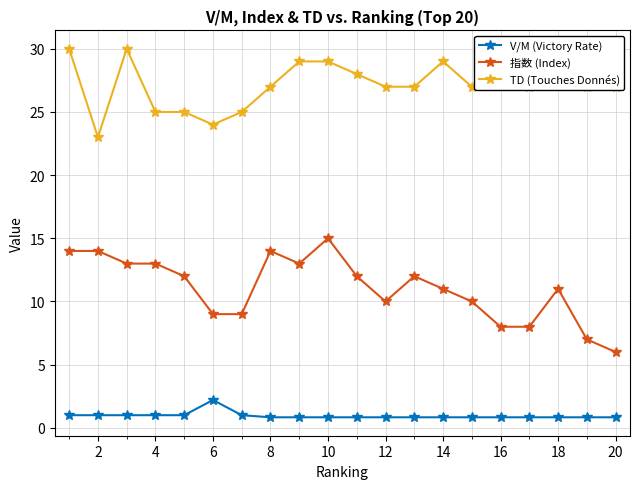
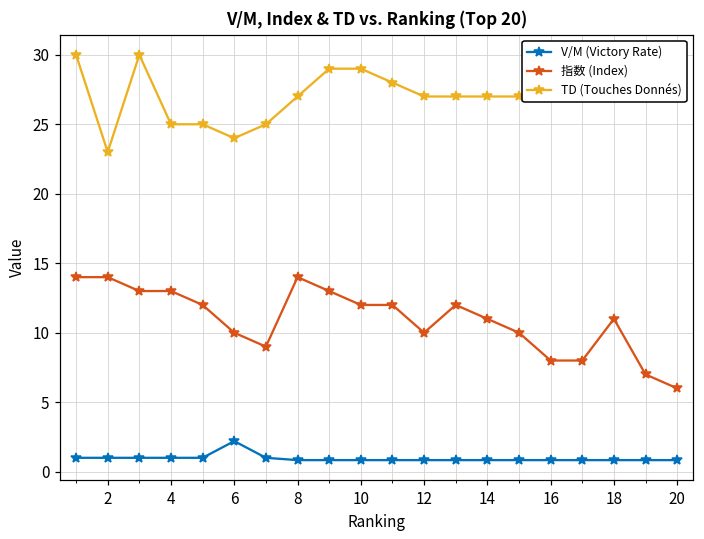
指数 (Index), 6: 9 -> 10
指数 (Index), 10: 15 -> 12
TD (Touches Donnés), 14: 29 -> 27
